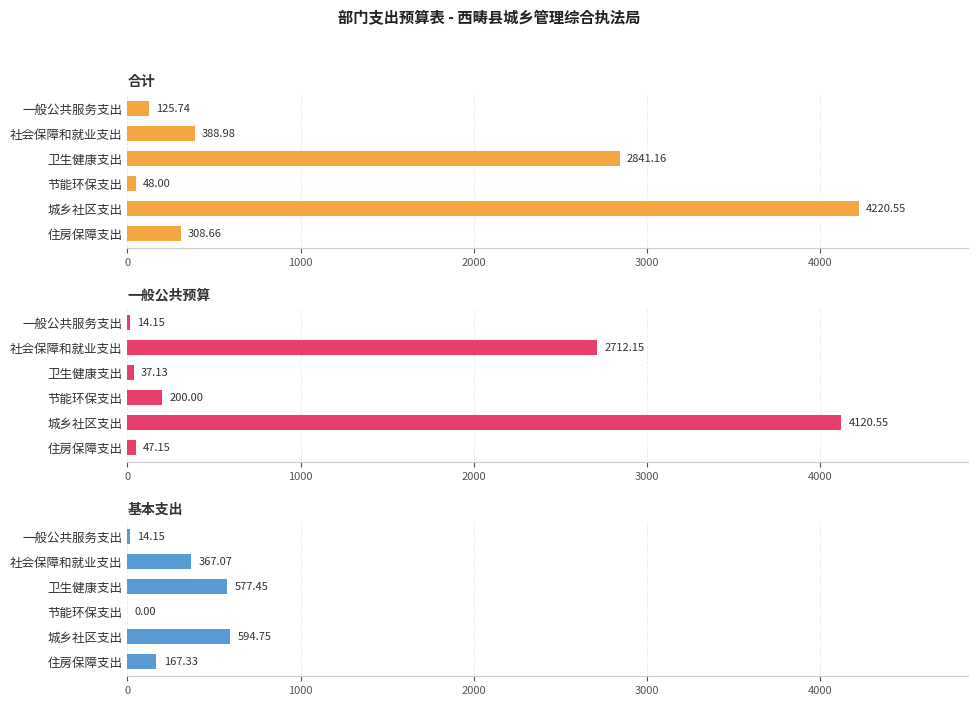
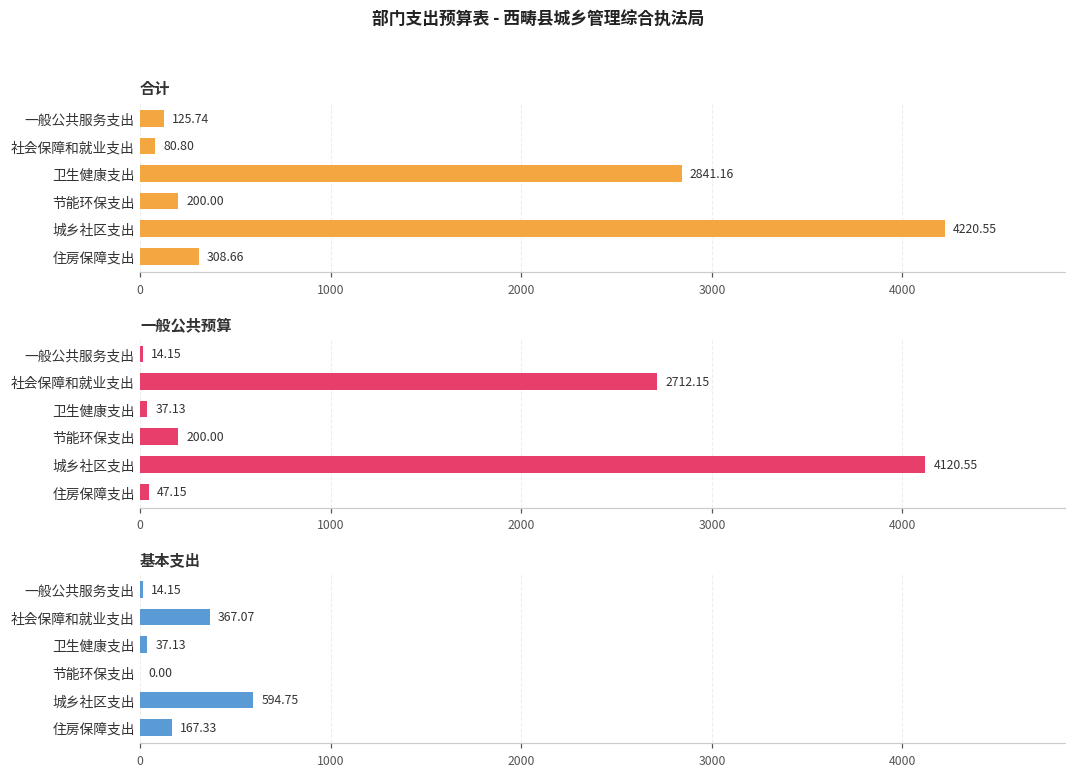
合计, 社会保障和就业支出: 388.98 -> 80.80
合计, 节能环保支出: 48.00 -> 200.00
基本支出, 卫生健康支出: 577.45 -> 37.13
